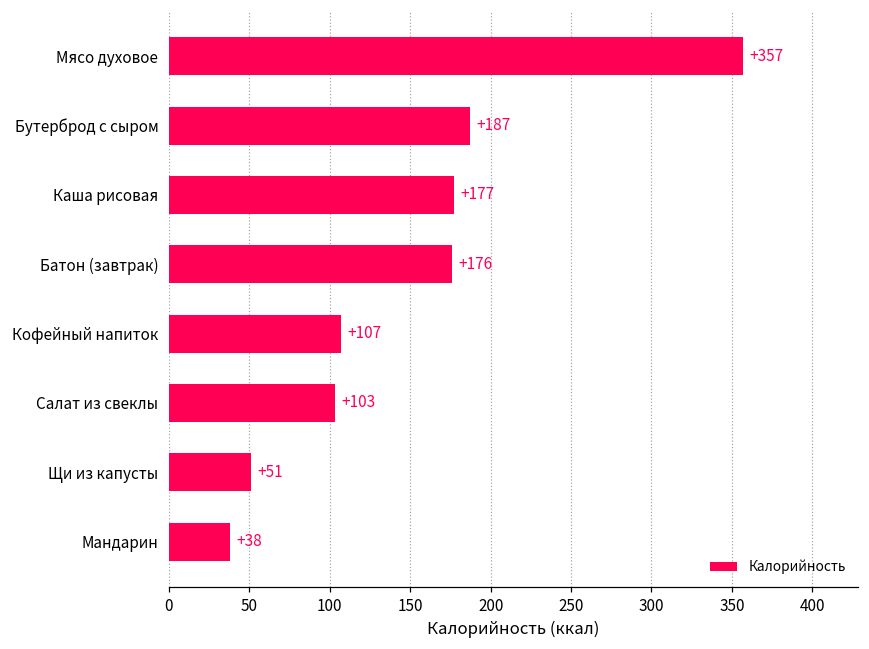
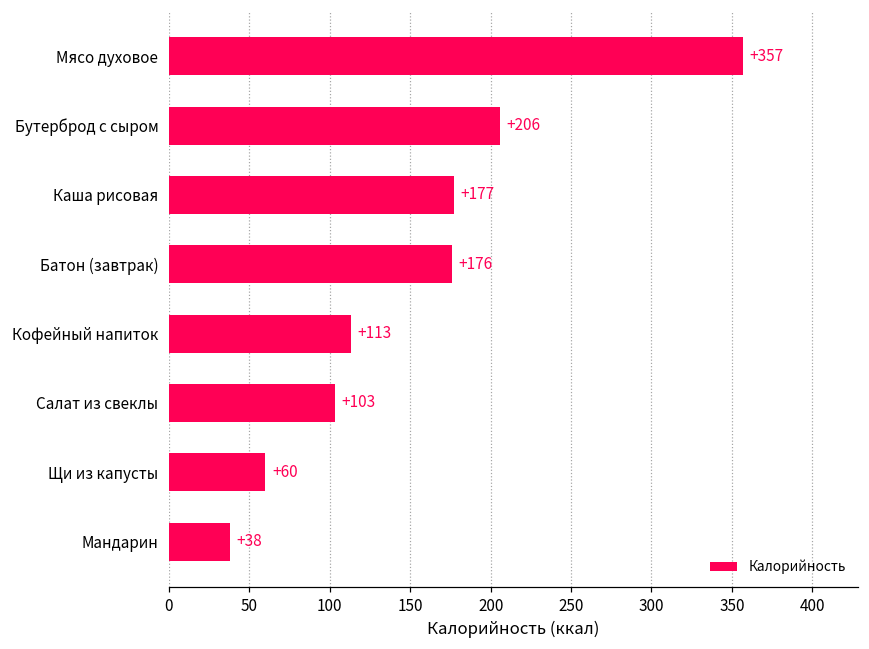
Бутерброд с сыром: +187 -> +206
Кофейный напиток: +107 -> +113
Щи из капусты: +51 -> +60
